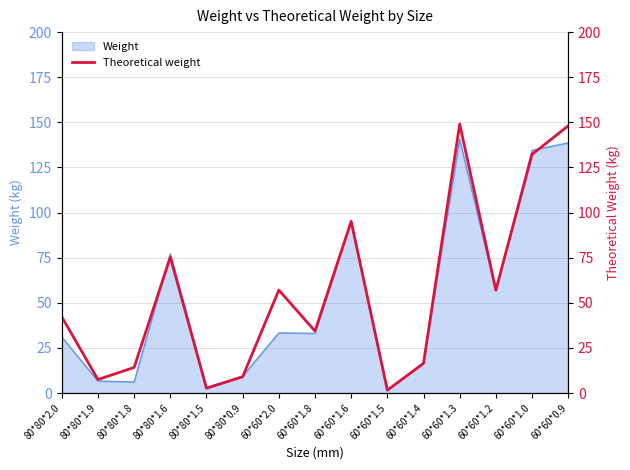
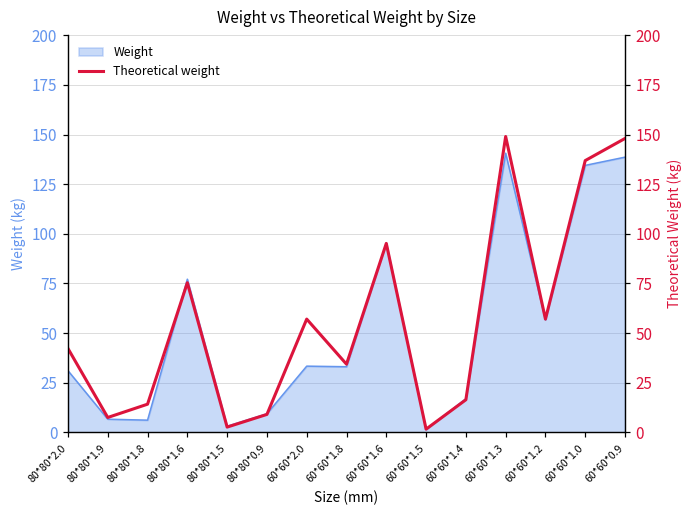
Theoretical weight, 60*60*1.0: 132 -> 137
